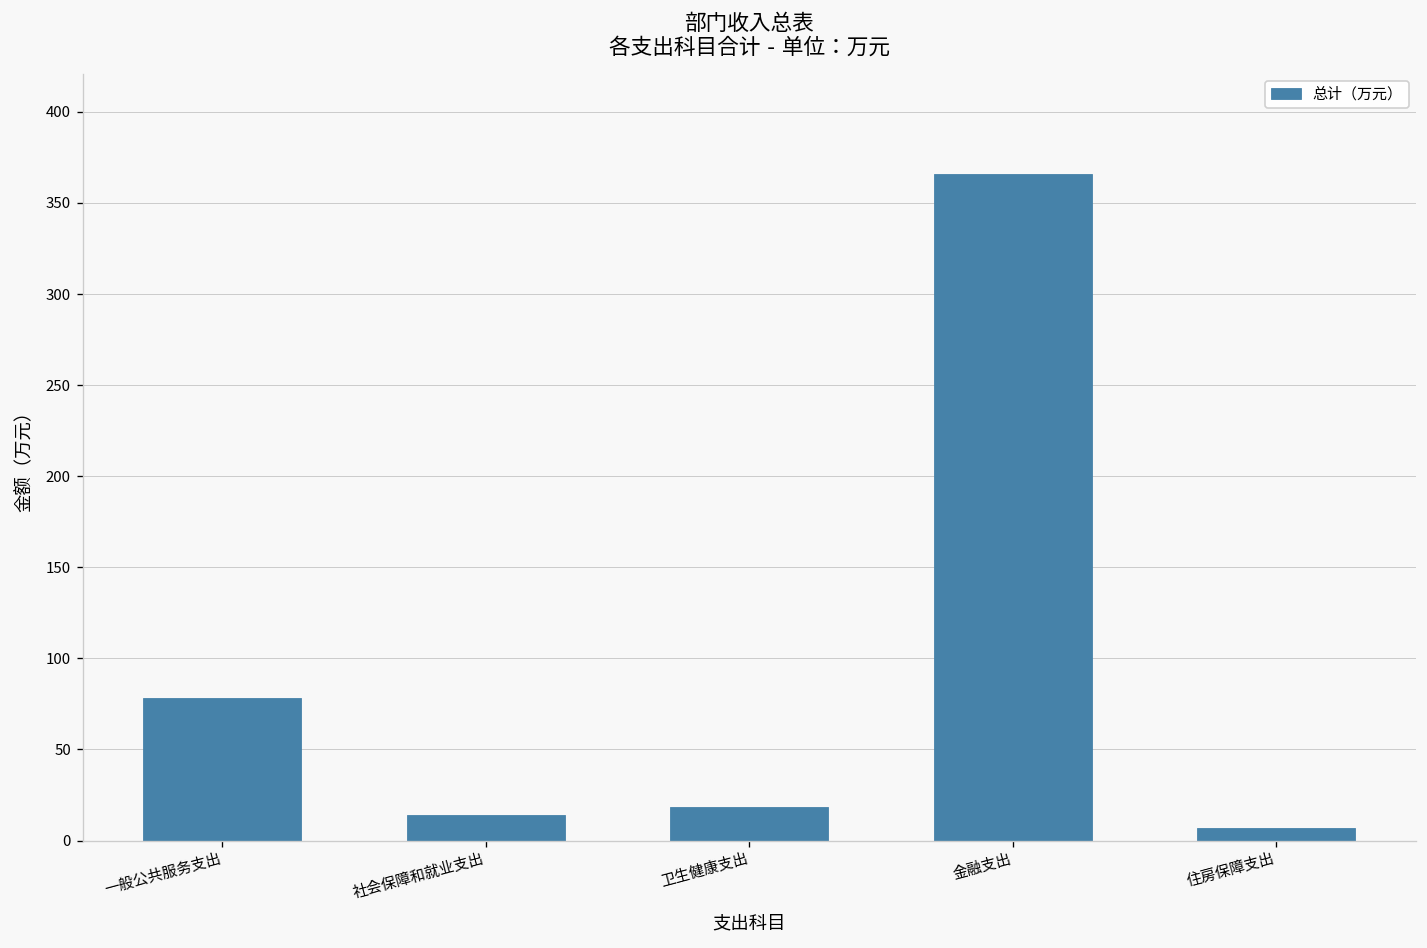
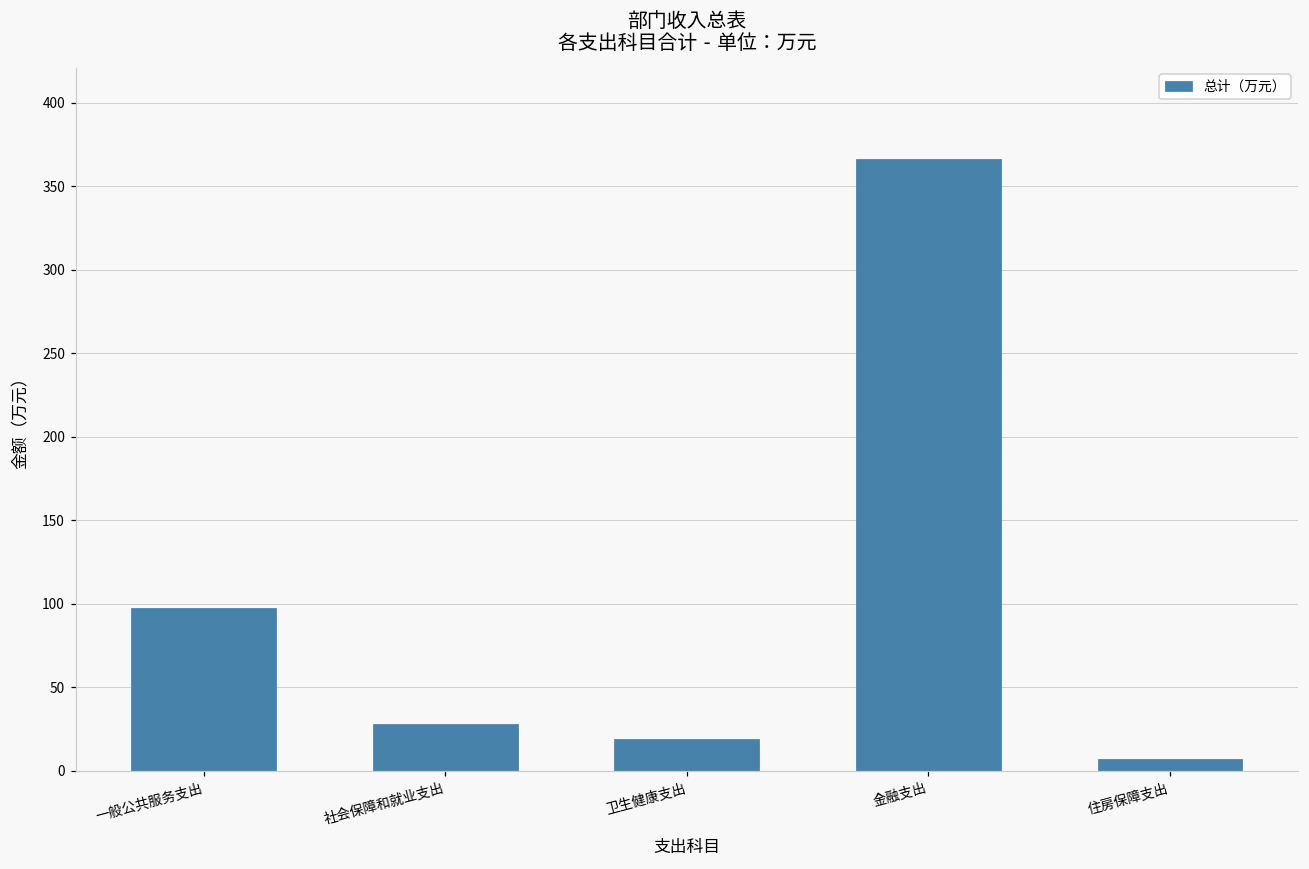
一般公共服务支出: 78 -> 97
社会保障和就业支出: 14 -> 28
